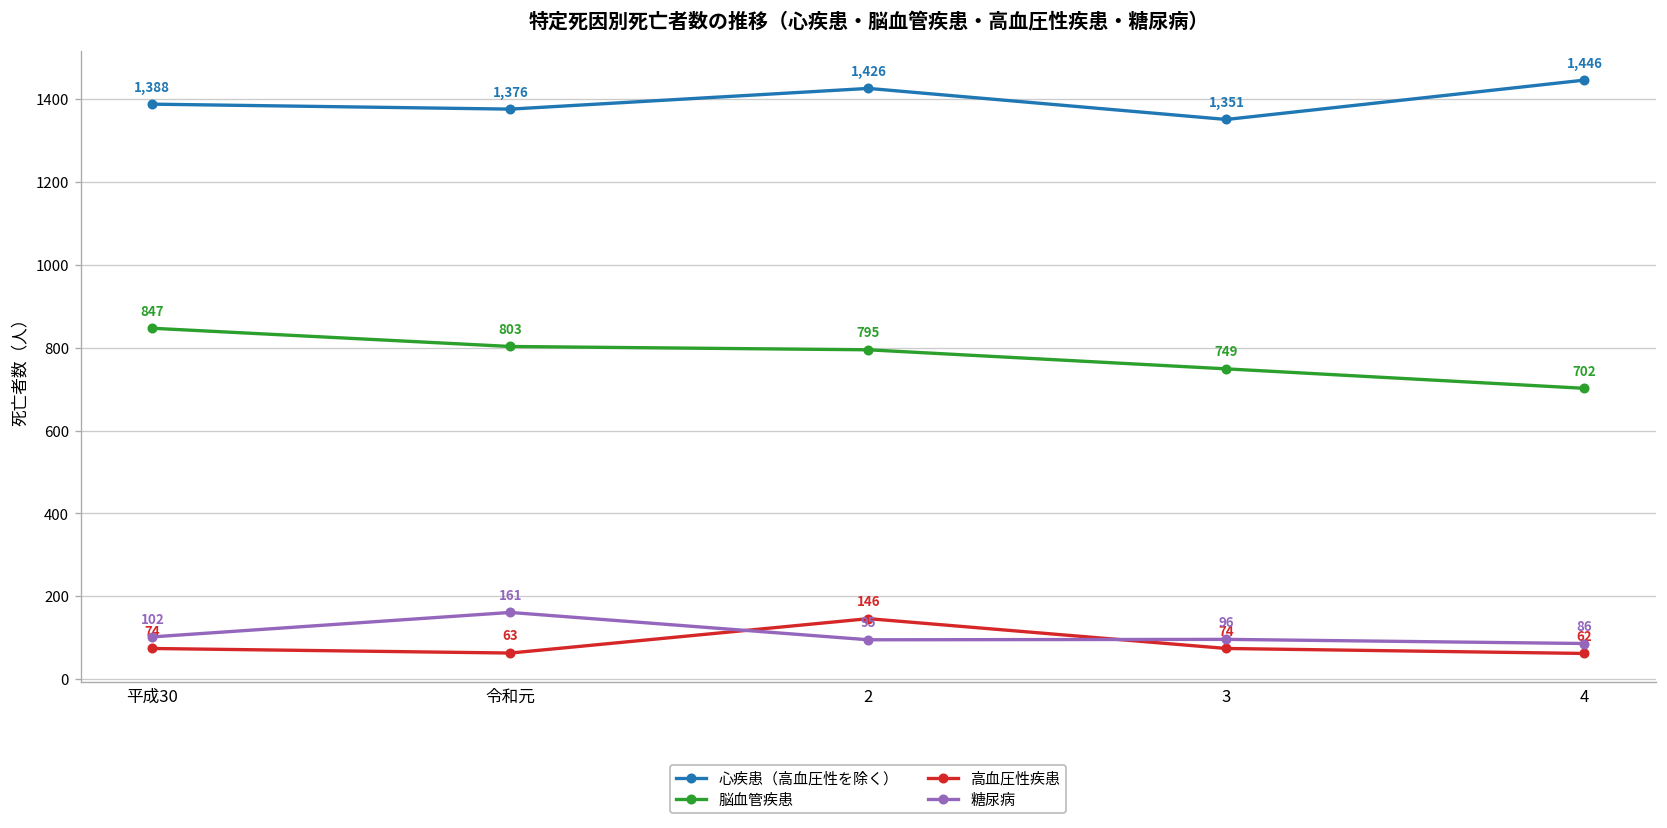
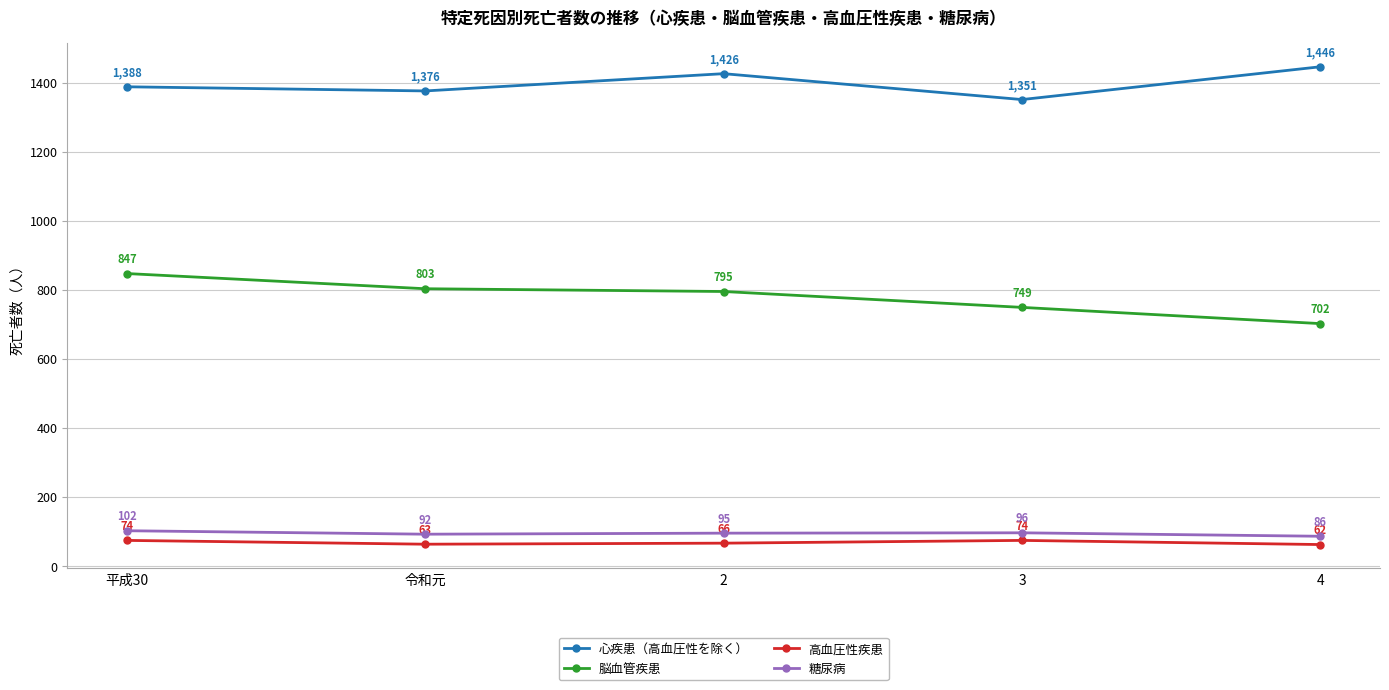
糖尿病, 令和元: 161 -> 92
高血圧性疾患, 2: 146 -> 66
